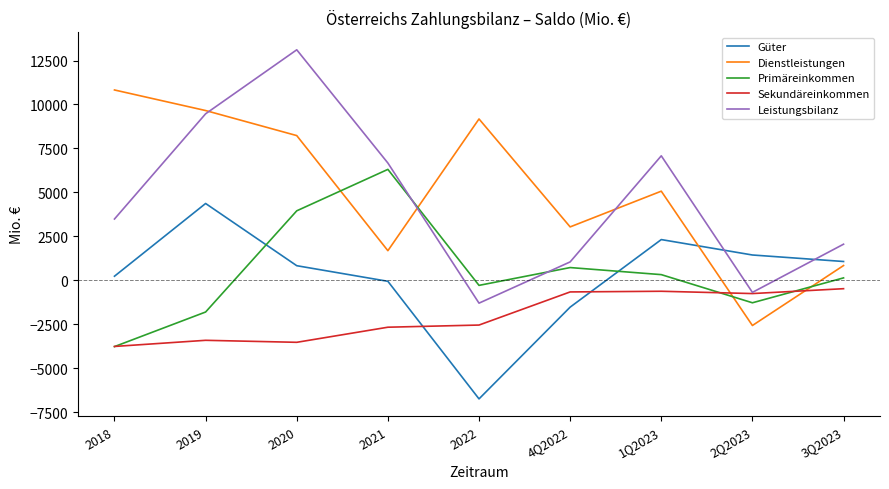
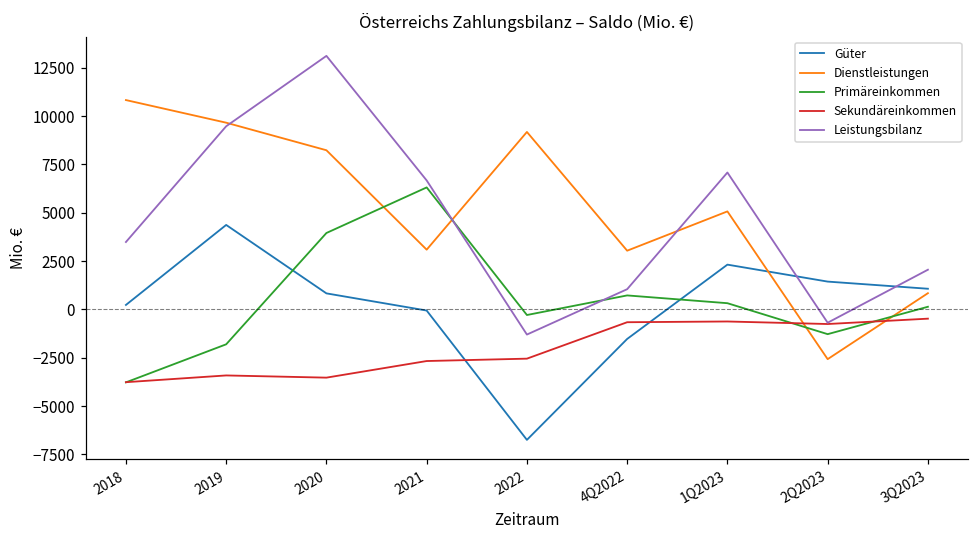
Dienstleistungen, 2021: 1700 -> 3100
